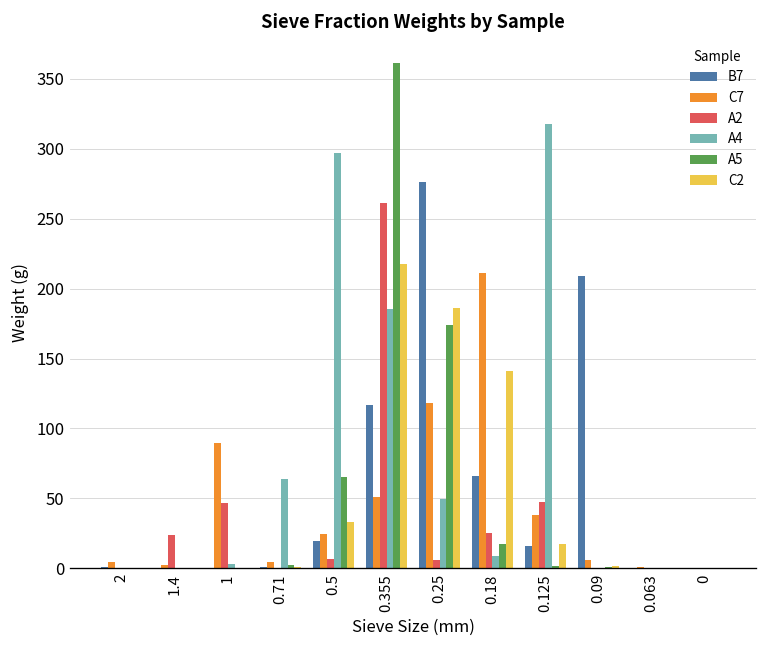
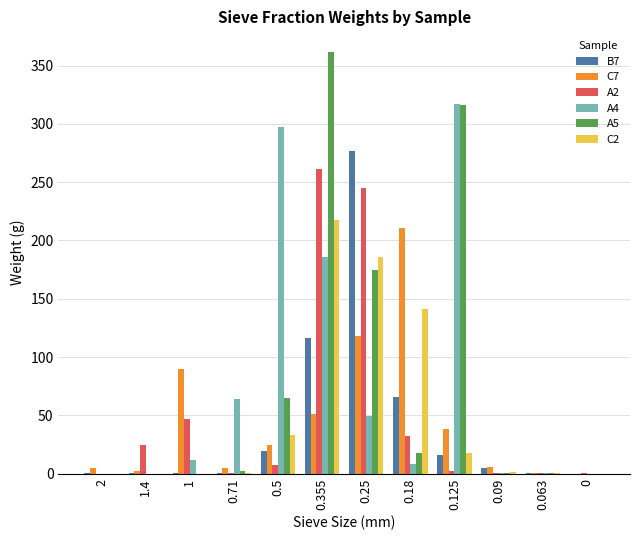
A4, 1: 3 -> 12
A2, 0.25: 6 -> 245
A2, 0.18: 25 -> 33
A2, 0.125: 47 -> 2
A5, 0.125: 2 -> 316
B7, 0.09: 209 -> 5
